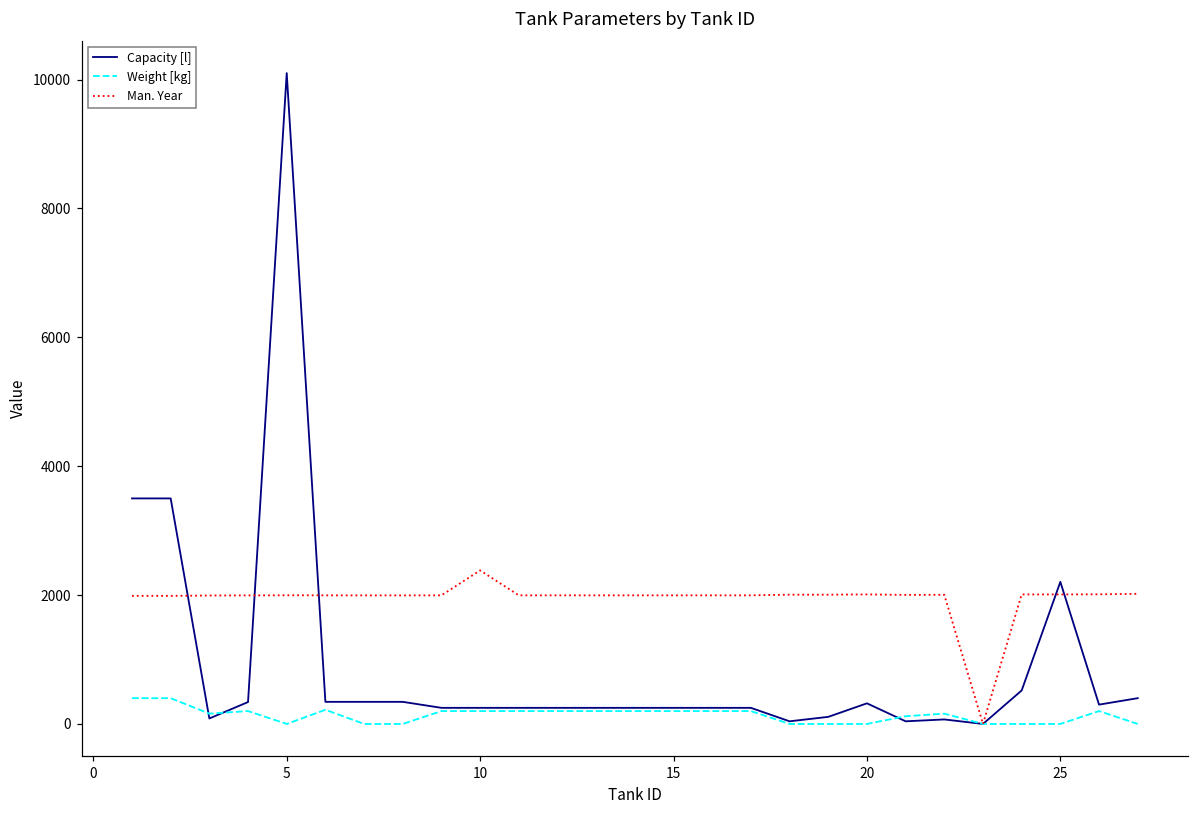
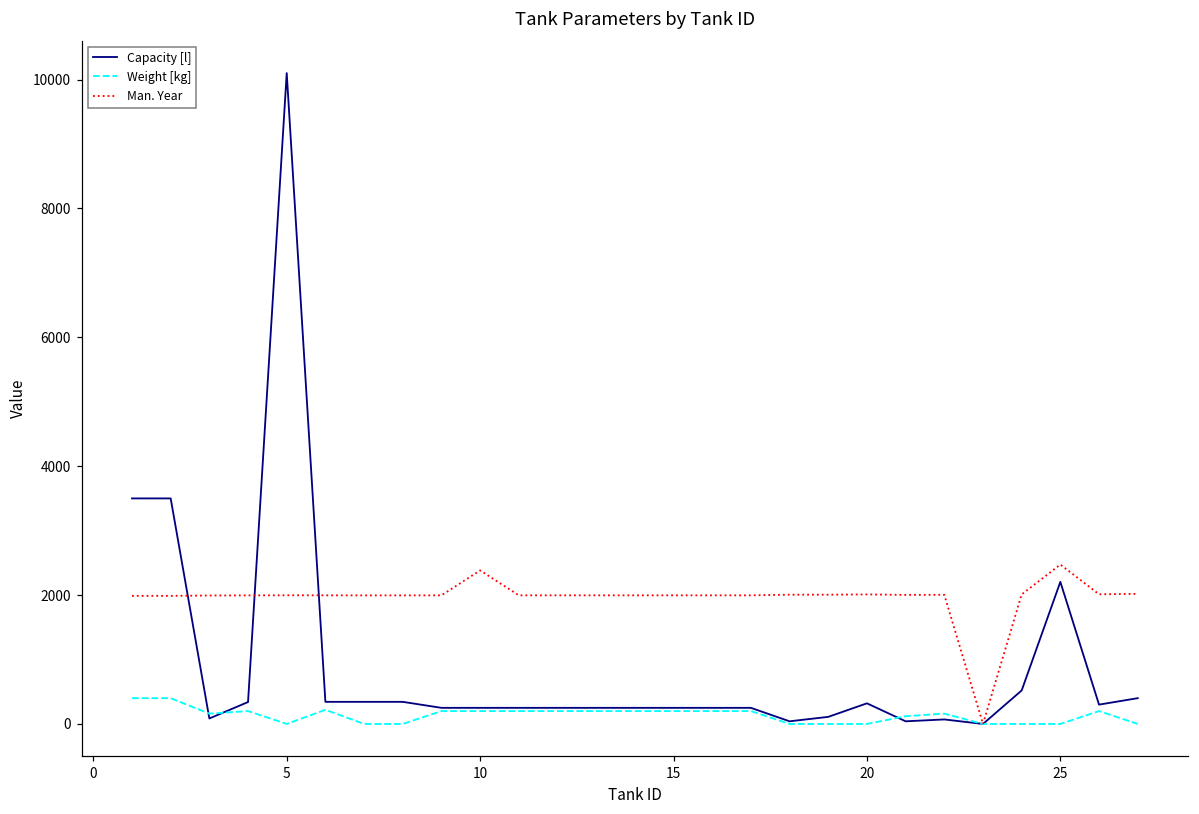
Man. Year, 25: 2000 -> 2500
